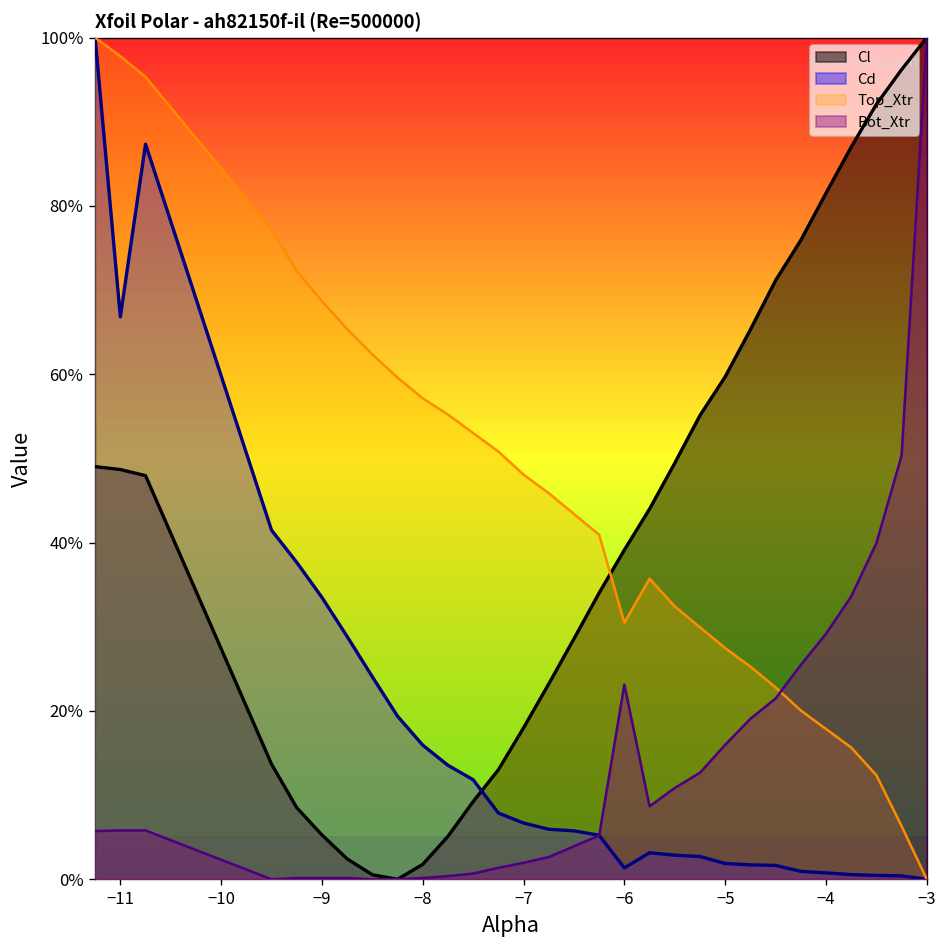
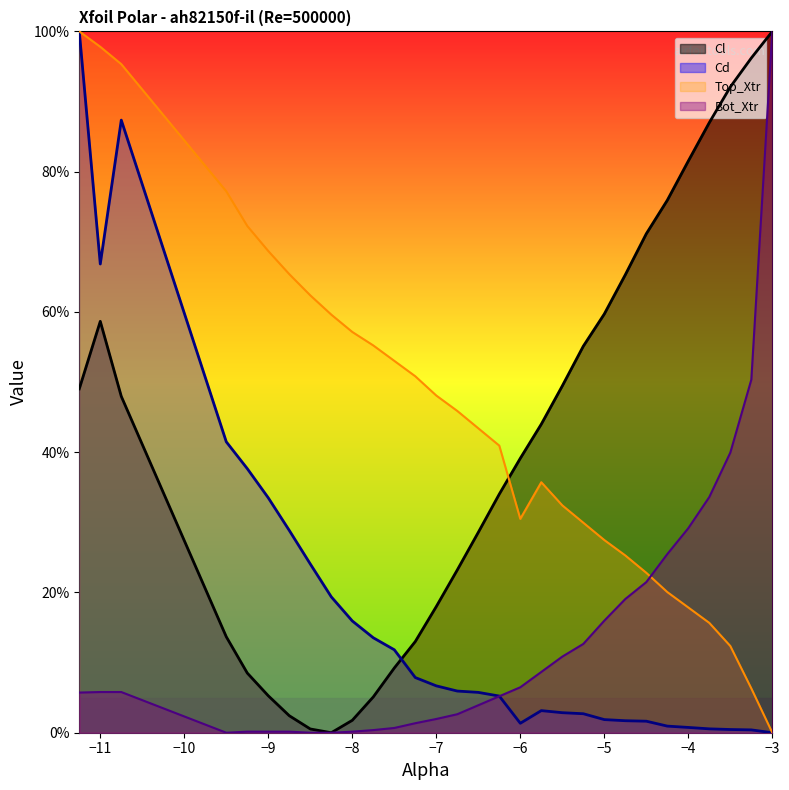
Cl, −11: 49% -> 59%
Bot_Xtr, −6: 23% -> 6%
